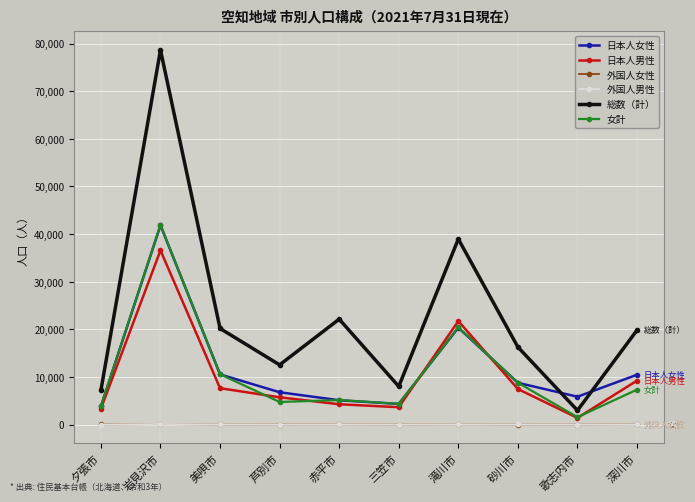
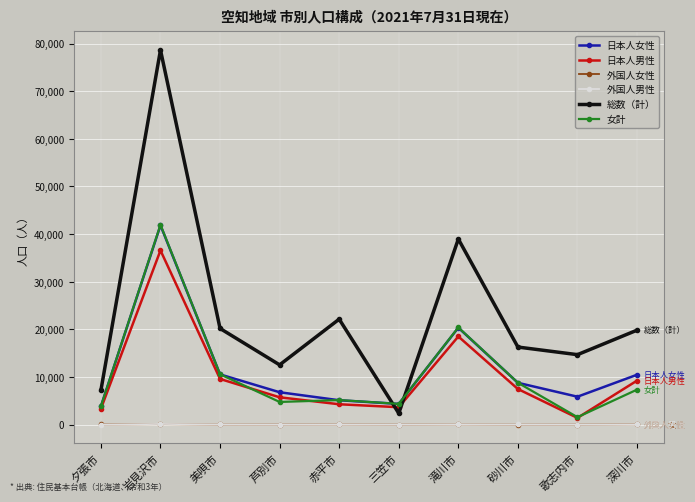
日本人男性, 美唄市: 8,000 -> 10,000
総数（計）, 三笠市: 8,000 -> 2,000
日本人男性, 滝川市: 22,000 -> 19,000
総数（計）, 歌志内市: 3,000 -> 15,000
